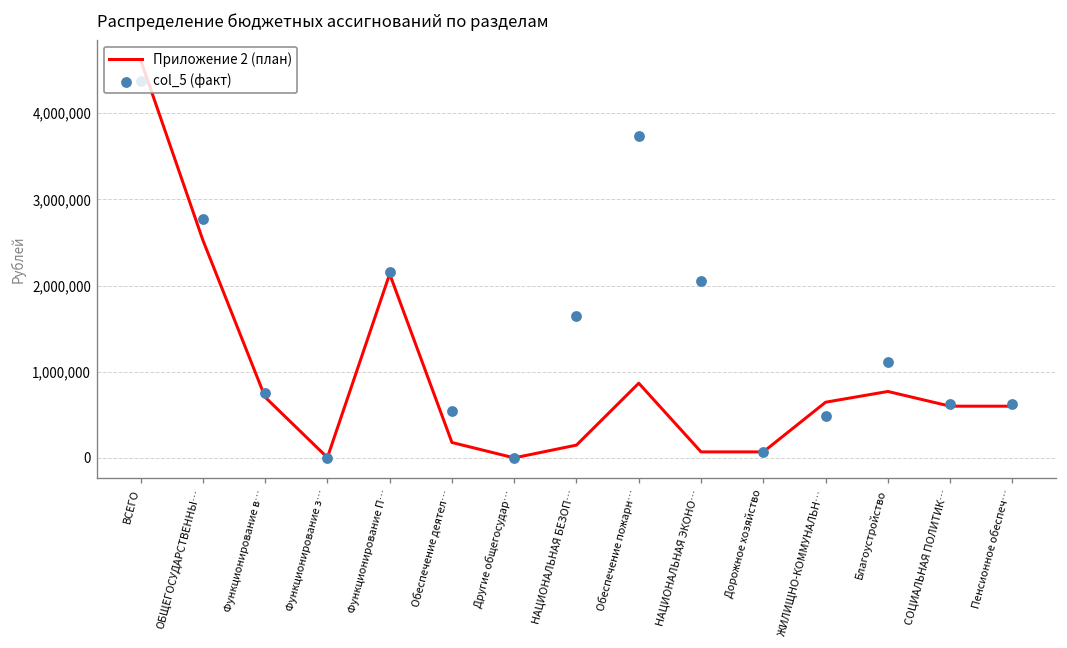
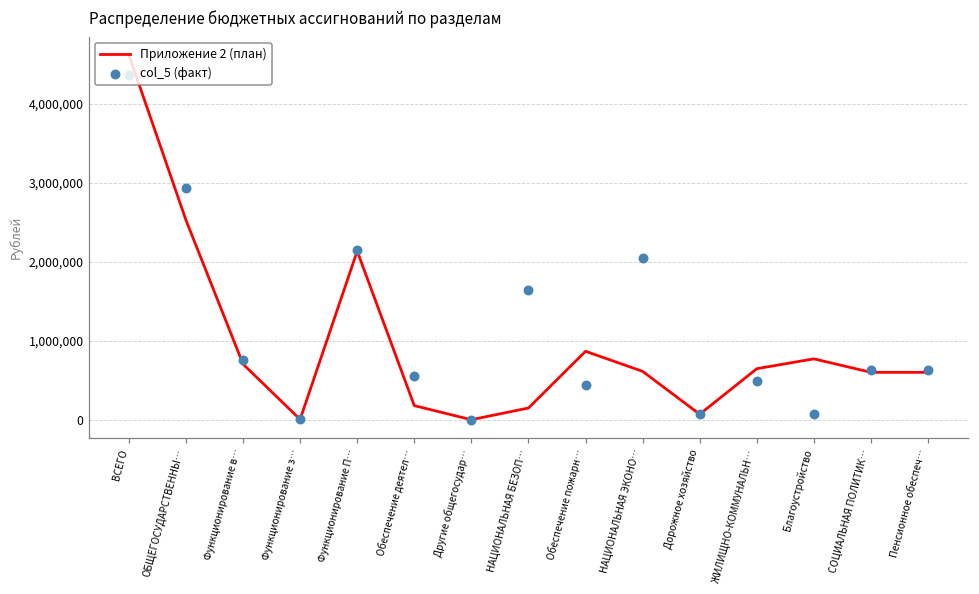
col_5 (факт), ОБЩЕГОСУДАРСТВЕННЫ…: 2,800,000 -> 2,900,000
col_5 (факт), Обеспечение пожарн…: 3,700,000 -> 400,000
Приложение 2 (план), НАЦИОНАЛЬНАЯ ЭКОНО…: 100,000 -> 600,000
col_5 (факт), Благоустройство: 1,100,000 -> 100,000
